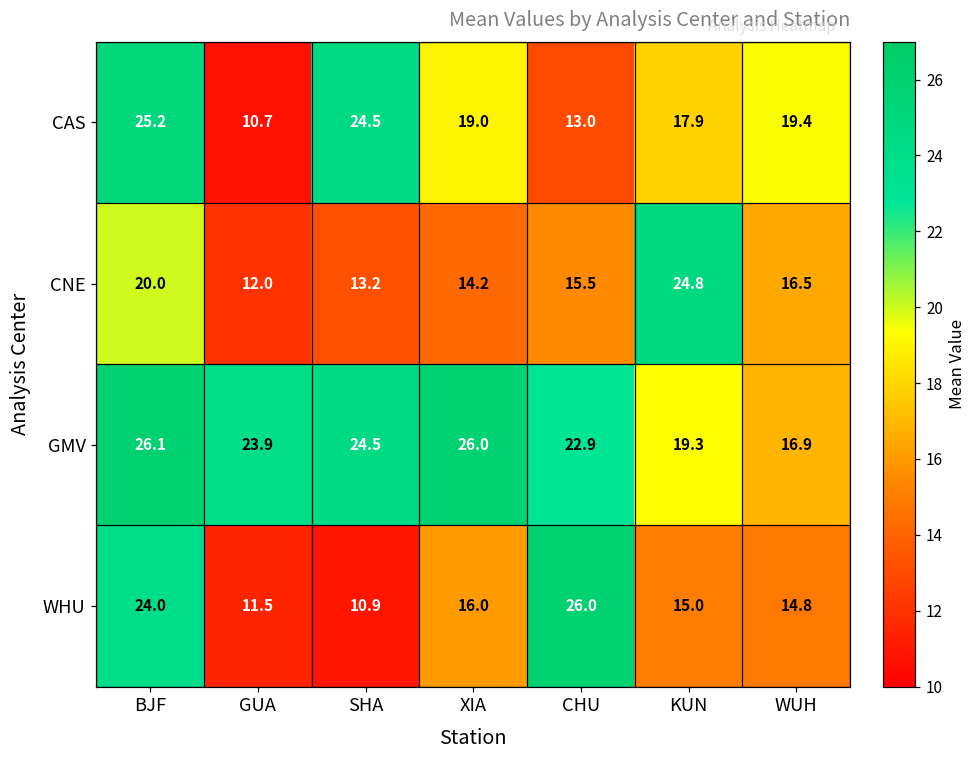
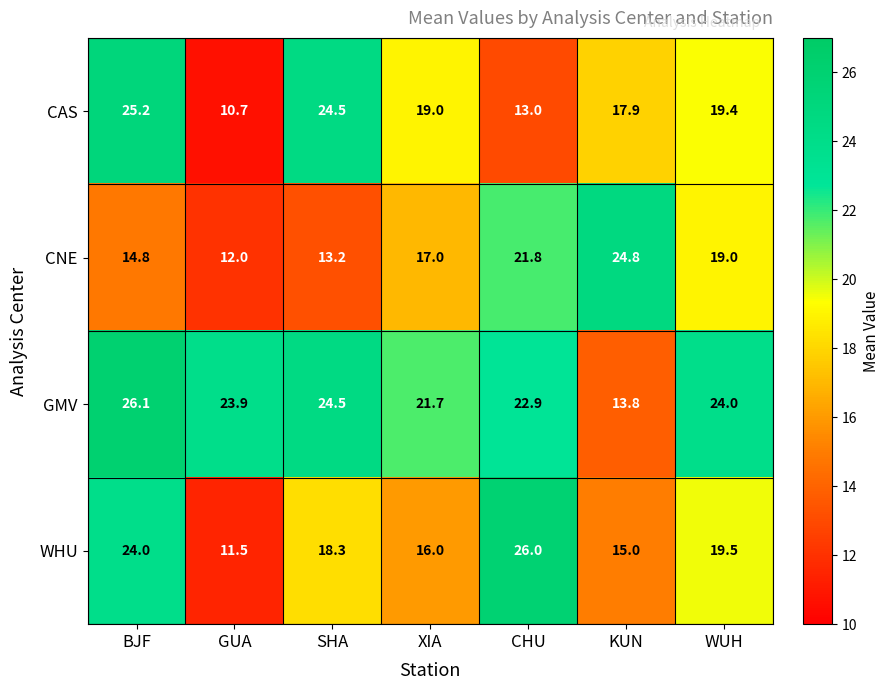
CNE, BJF: 20.0 -> 14.8
CNE, XIA: 14.2 -> 17.0
CNE, CHU: 15.5 -> 21.8
CNE, WUH: 16.5 -> 19.0
GMV, XIA: 26.0 -> 21.7
GMV, KUN: 19.3 -> 13.8
GMV, WUH: 16.9 -> 24.0
WHU, SHA: 10.9 -> 18.3
WHU, WUH: 14.8 -> 19.5
